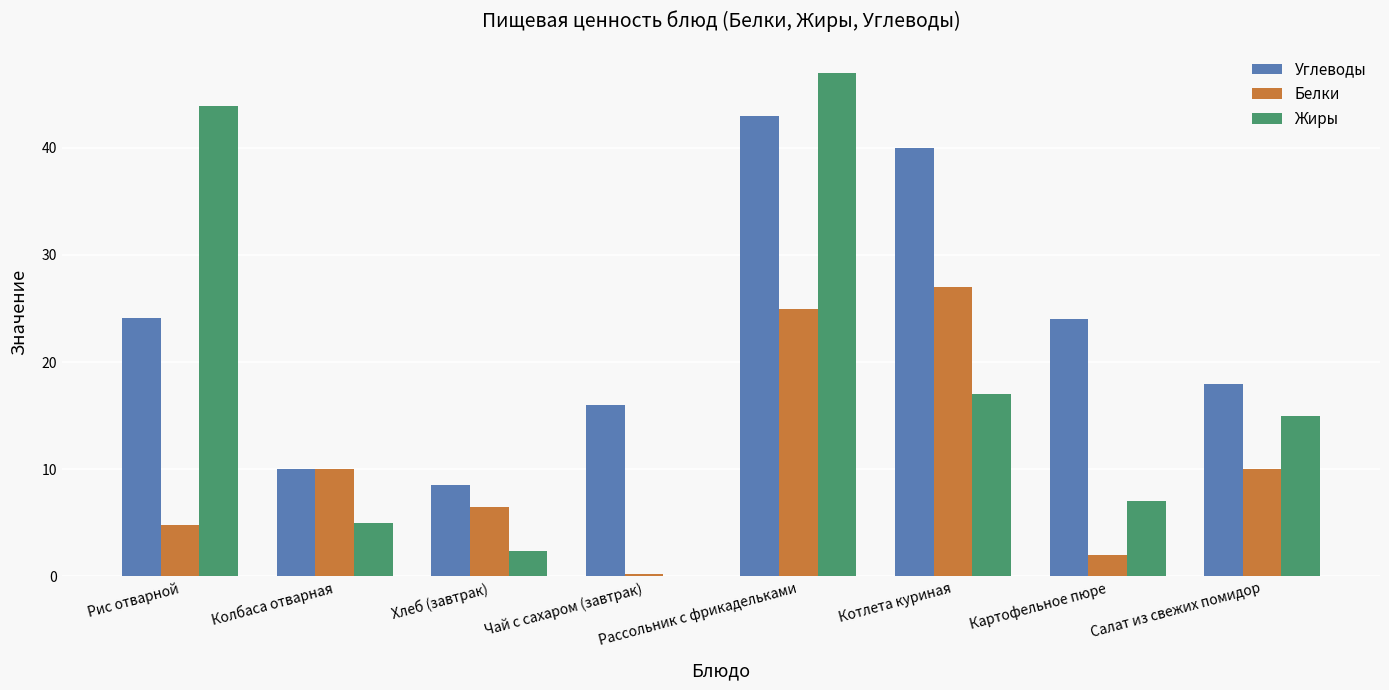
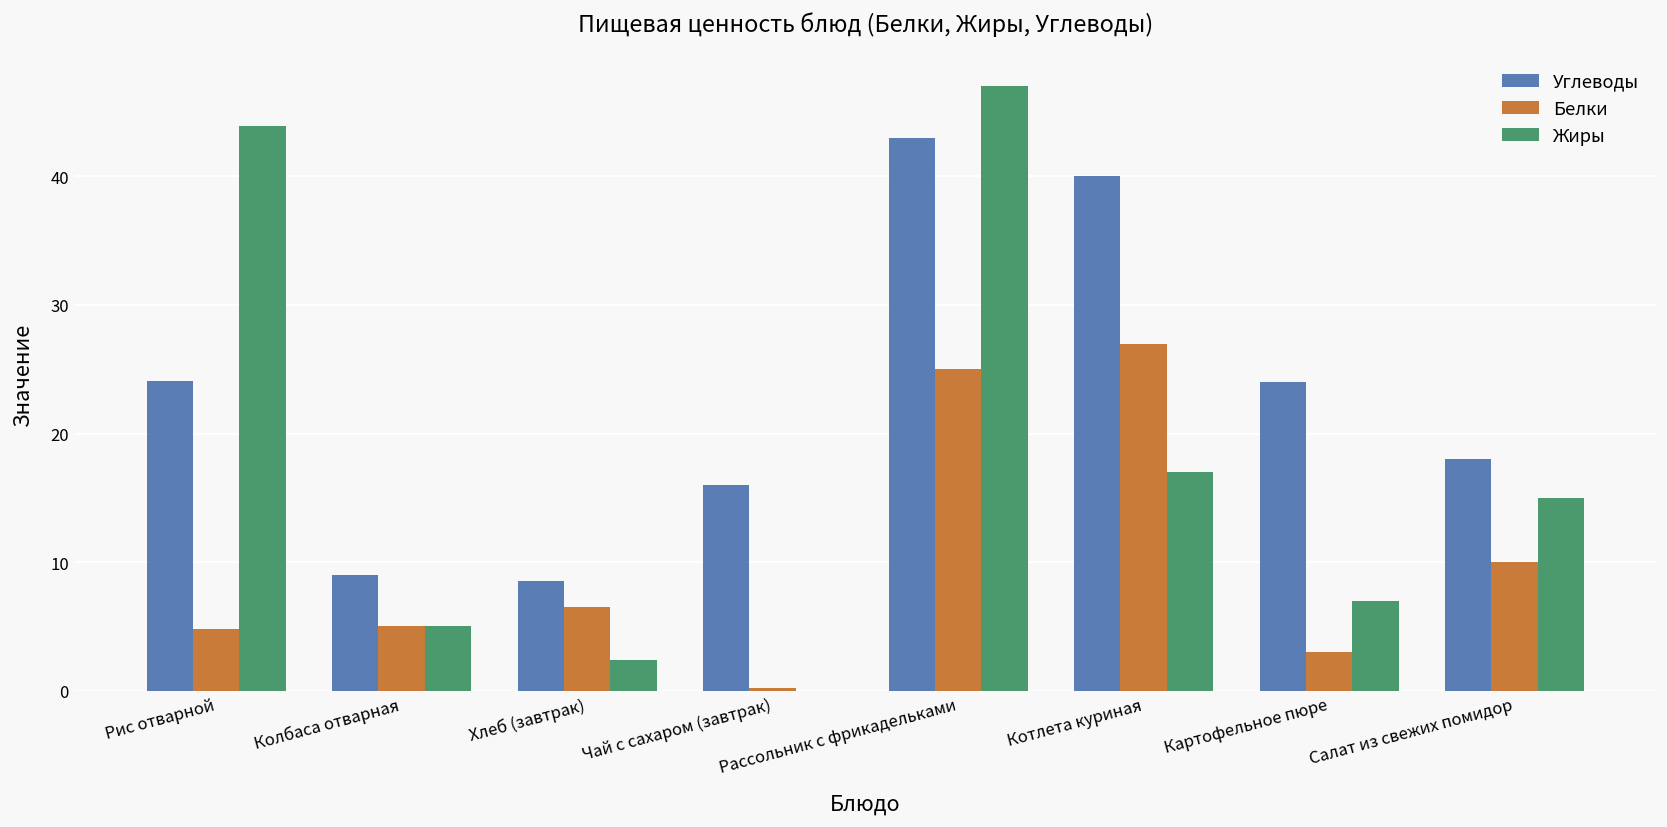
Углеводы, Колбаса отварная: 10 -> 9
Белки, Колбаса отварная: 10 -> 5
Белки, Картофельное пюре: 2 -> 3
